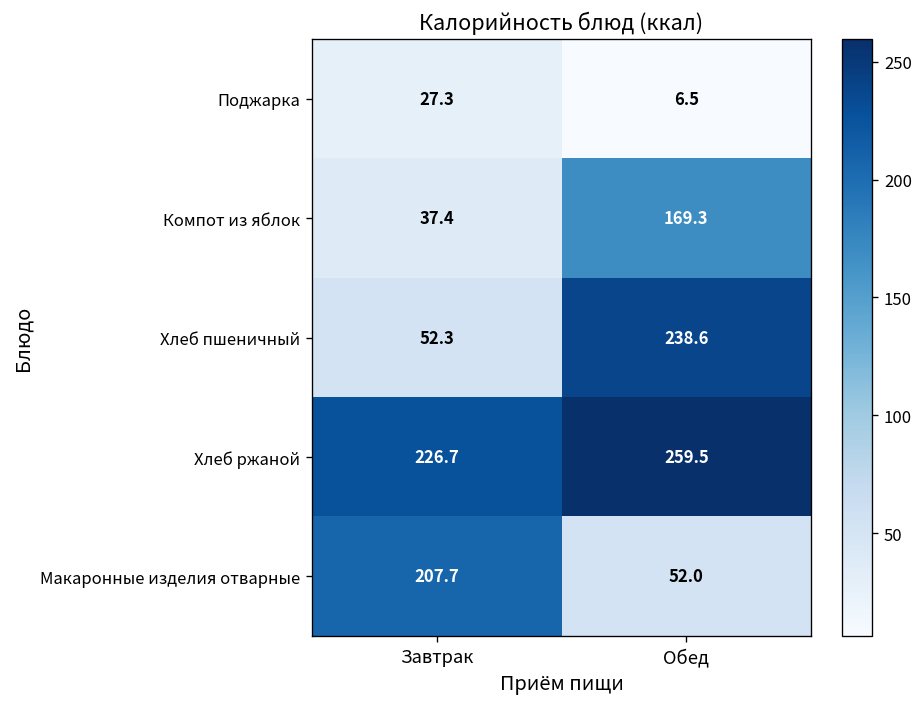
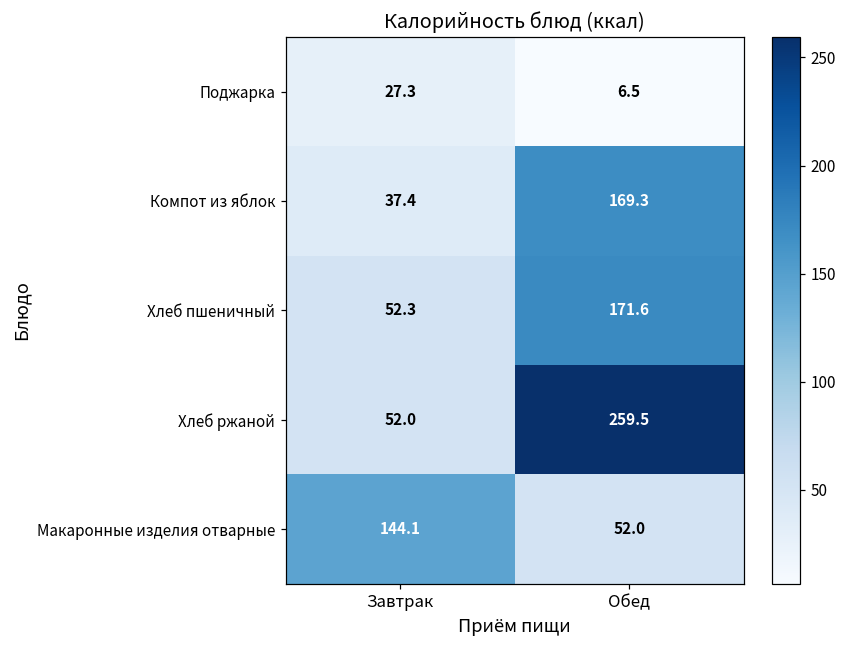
Хлеб пшеничный, Обед: 238.6 -> 171.6
Хлеб ржаной, Завтрак: 226.7 -> 52.0
Макаронные изделия отварные, Завтрак: 207.7 -> 144.1
